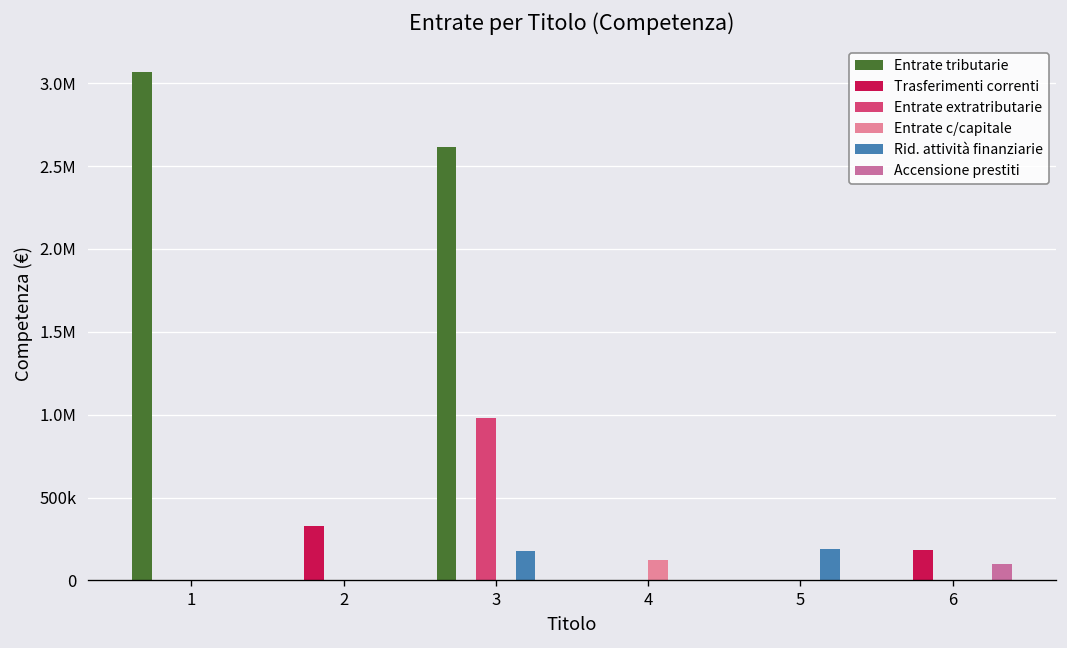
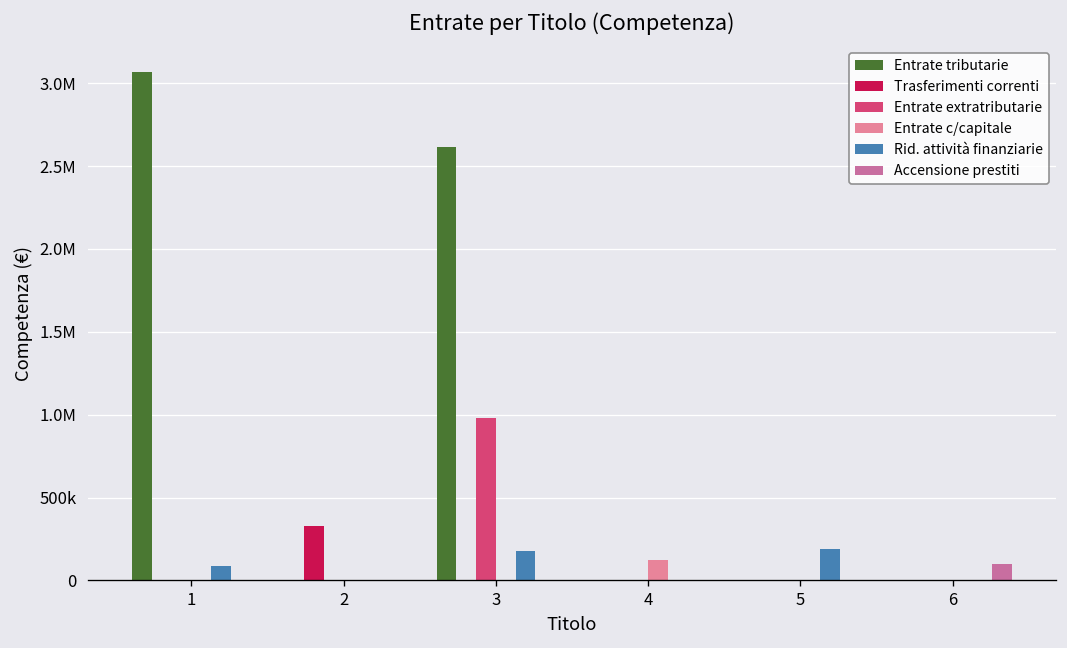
Rid. attività finanziarie, 1: 0 -> 90000
Trasferimenti correnti, 6: 180000 -> 0
